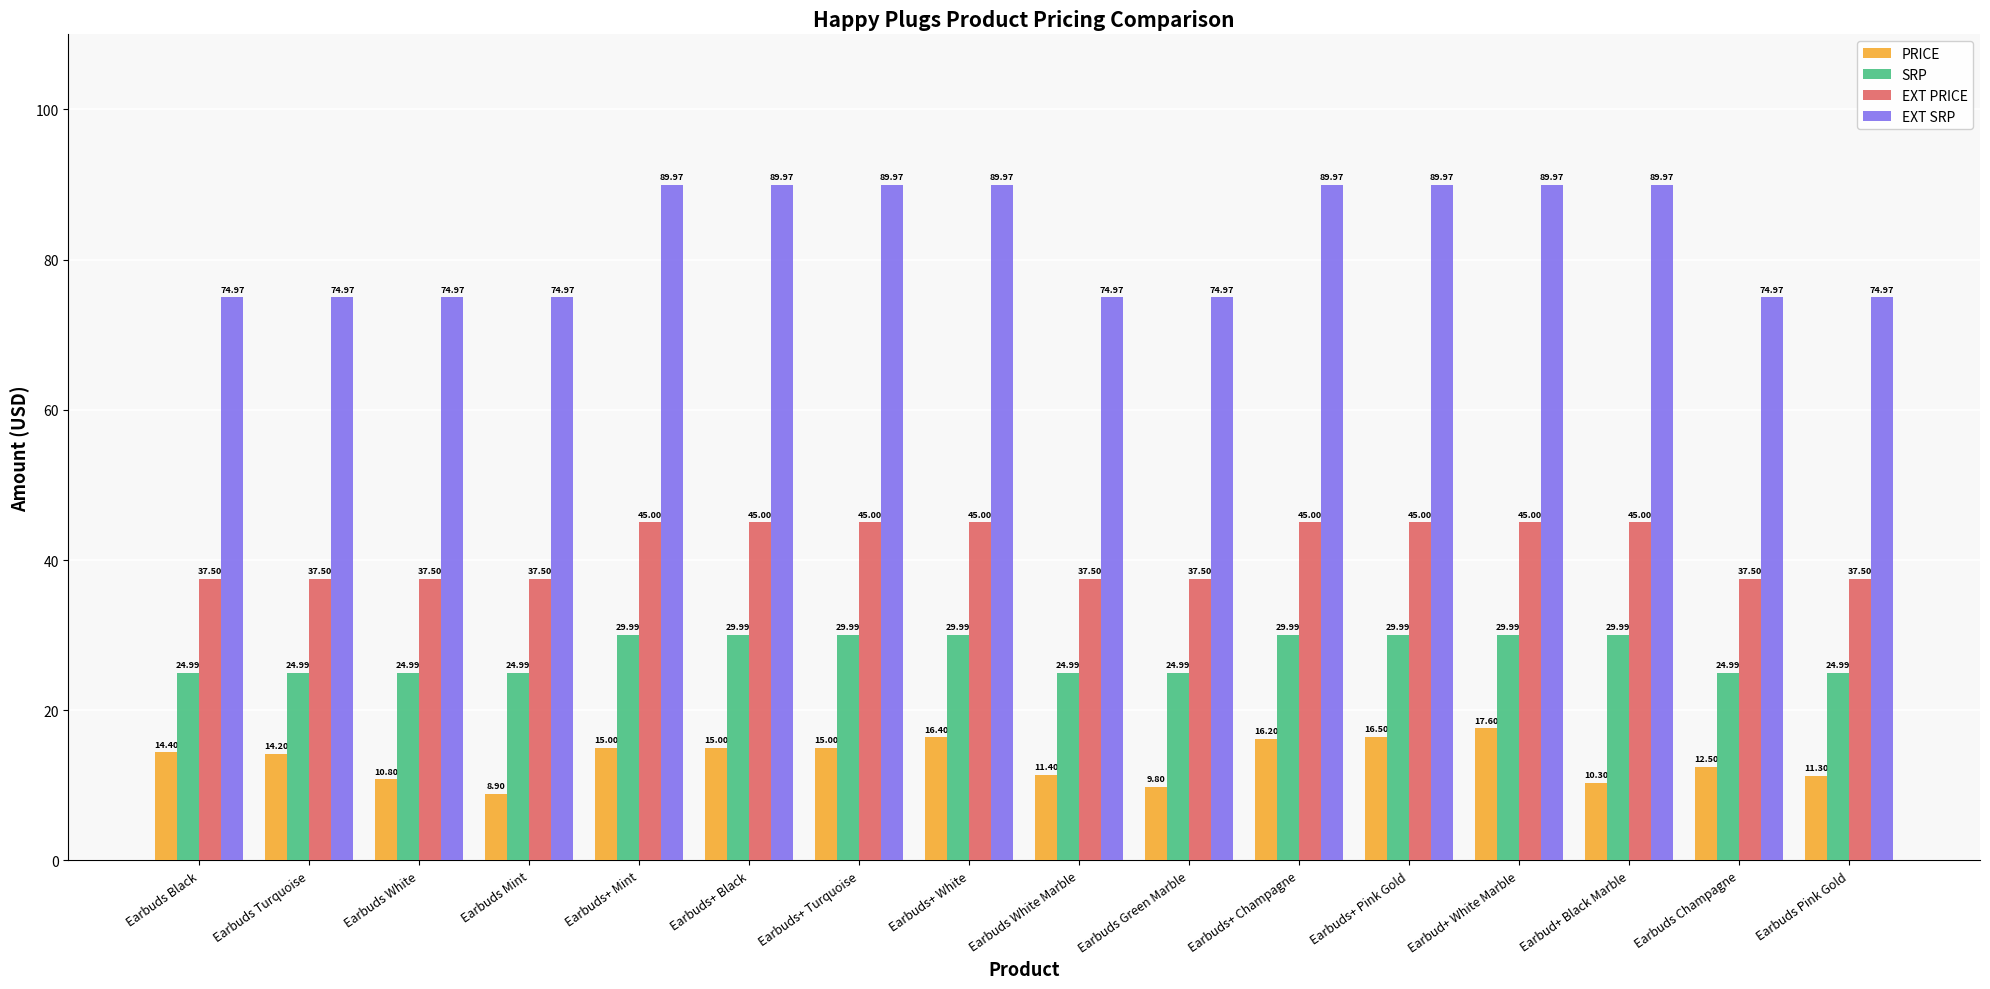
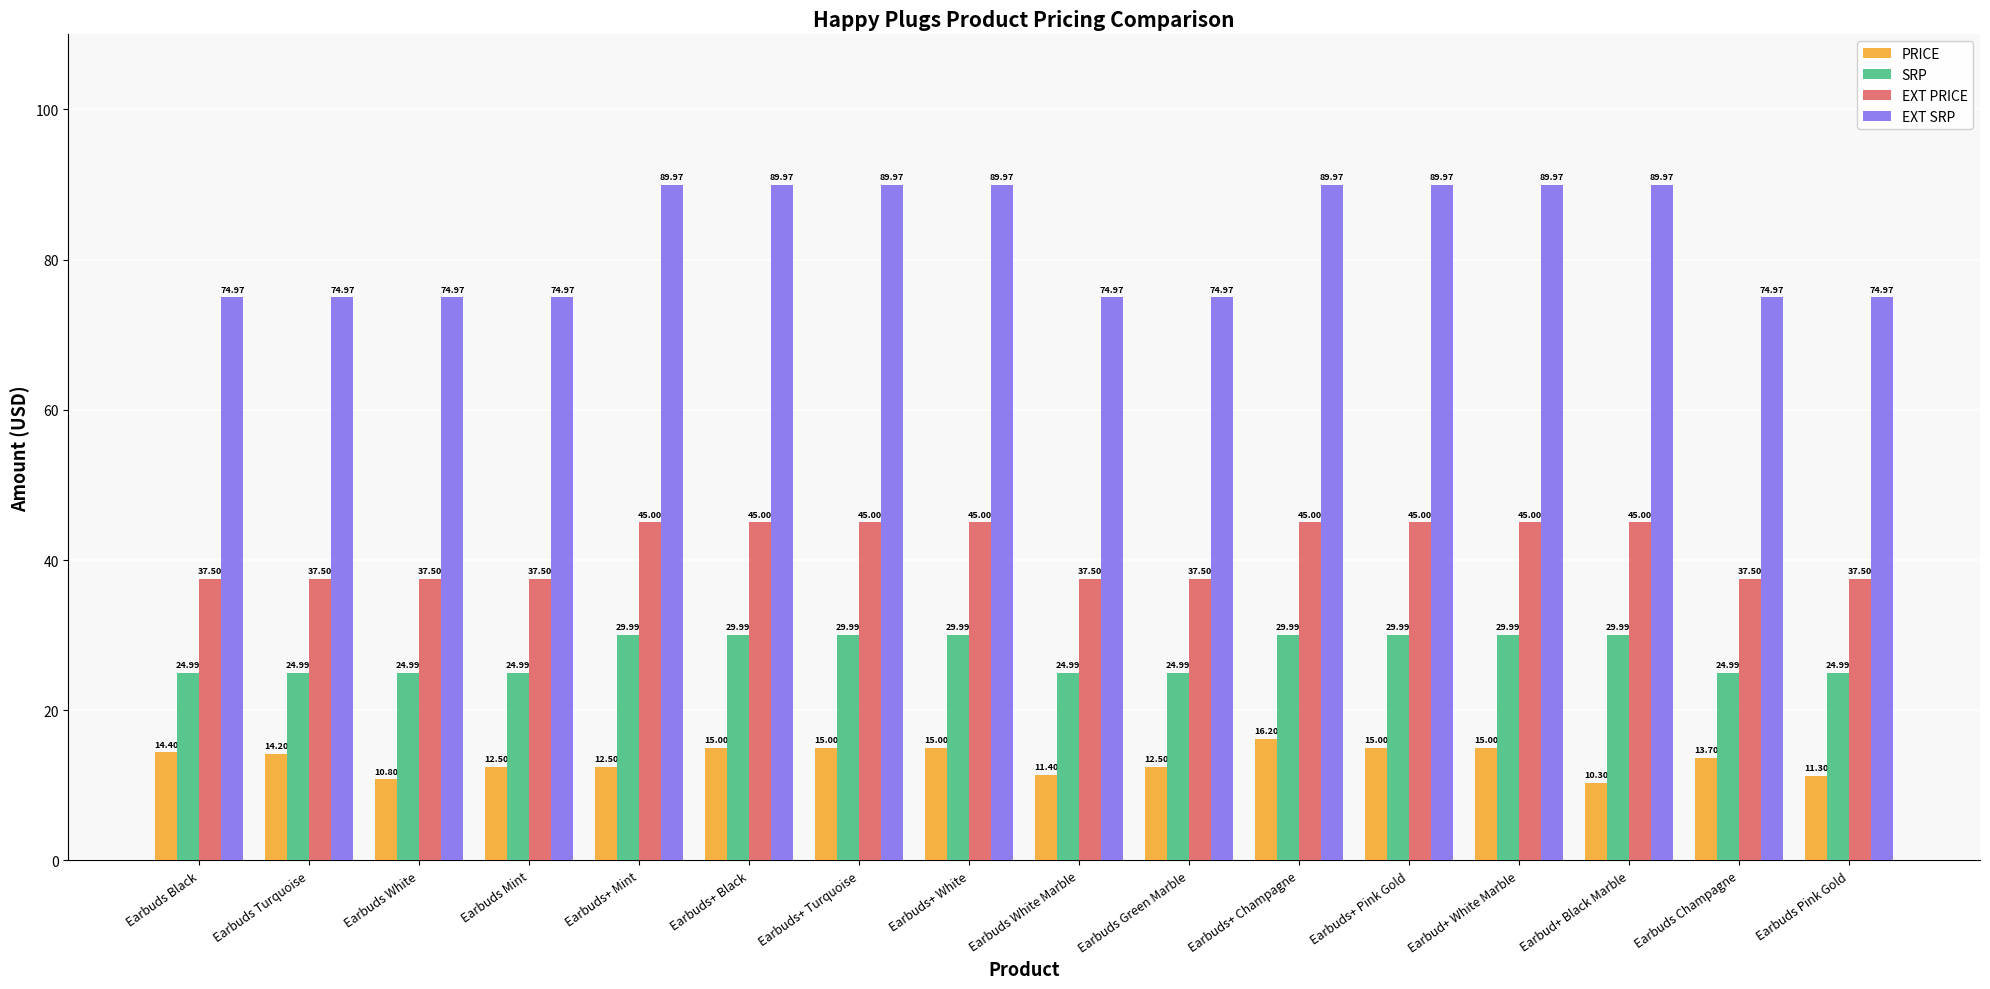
PRICE, Earbuds Mint: 8.90 -> 12.50
PRICE, Earbuds+ Mint: 15.00 -> 12.50
PRICE, Earbuds+ White: 16.40 -> 15.00
PRICE, Earbuds Green Marble: 9.80 -> 12.50
PRICE, Earbuds+ Pink Gold: 16.50 -> 15.00
PRICE, Earbud+ White Marble: 17.60 -> 15.00
PRICE, Earbuds Champagne: 12.50 -> 13.70
